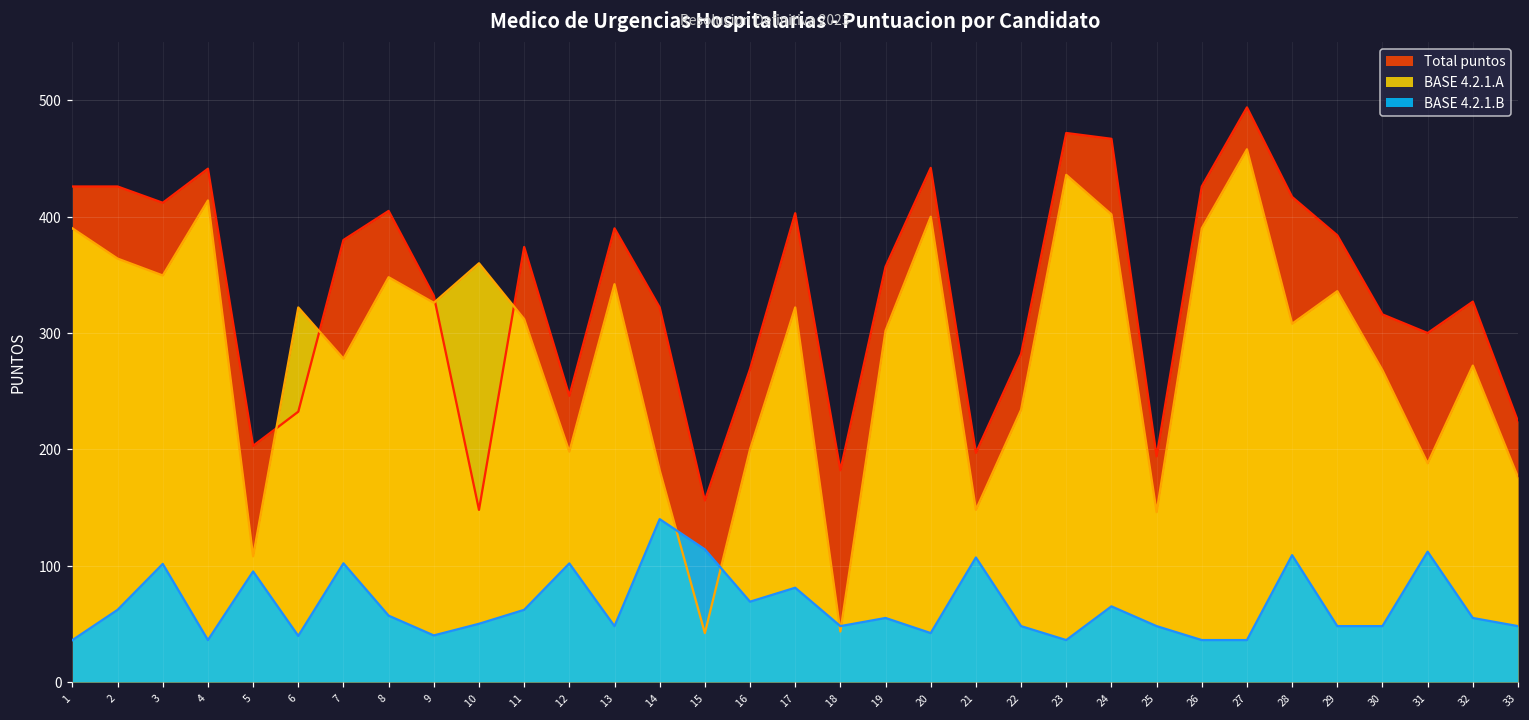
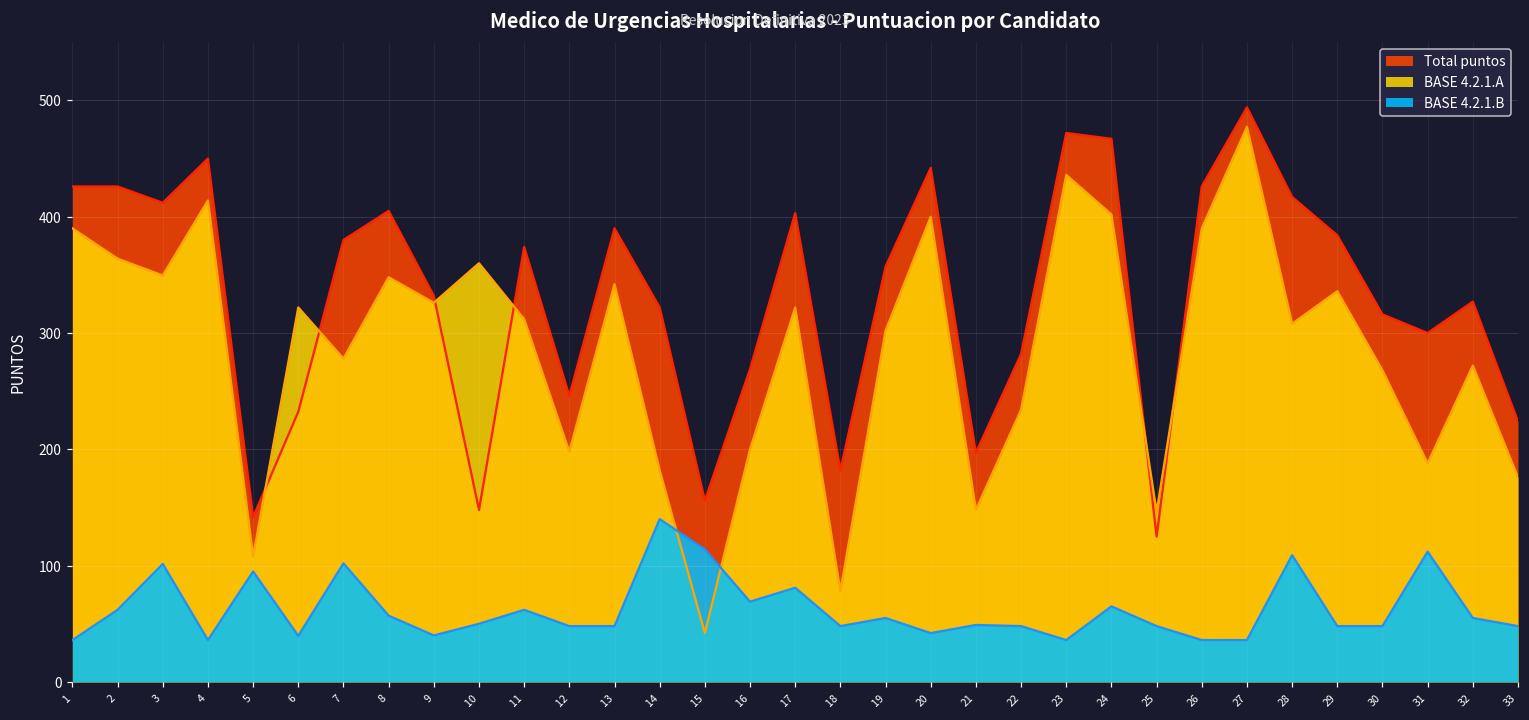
Total puntos, 4: 441 -> 450
Total puntos, 5: 203 -> 142
BASE 4.2.1.B, 12: 102 -> 48
BASE 4.2.1.A, 18: 43 -> 78
BASE 4.2.1.B, 21: 107 -> 49
Total puntos, 25: 194 -> 125
BASE 4.2.1.A, 27: 458 -> 477
